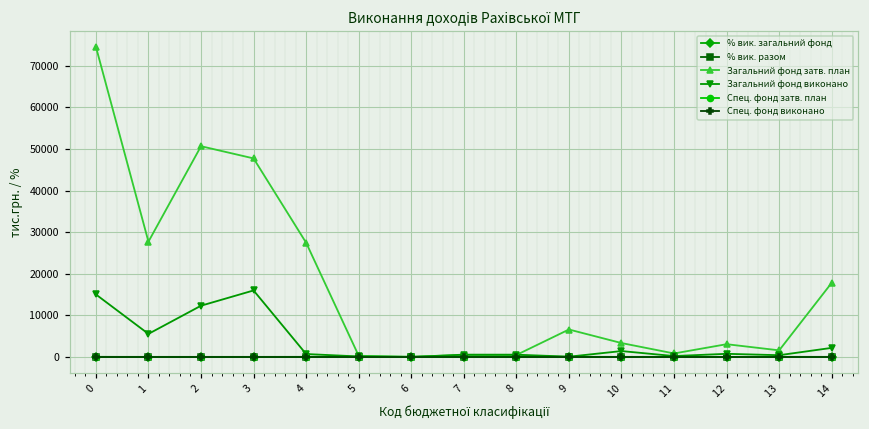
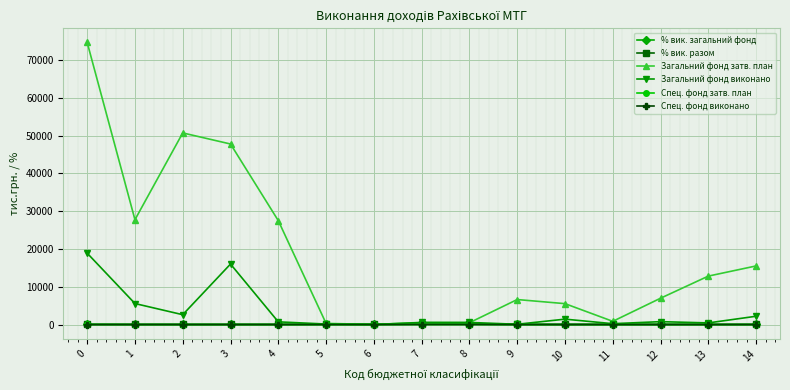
Загальний фонд виконано, 0: 15000 -> 19000
Загальний фонд виконано, 2: 12000 -> 3000
Загальний фонд затв. план, 10: 3000 -> 6000
Загальний фонд затв. план, 12: 3000 -> 7000
Загальний фонд затв. план, 13: 2000 -> 13000
Загальний фонд затв. план, 14: 18000 -> 16000
